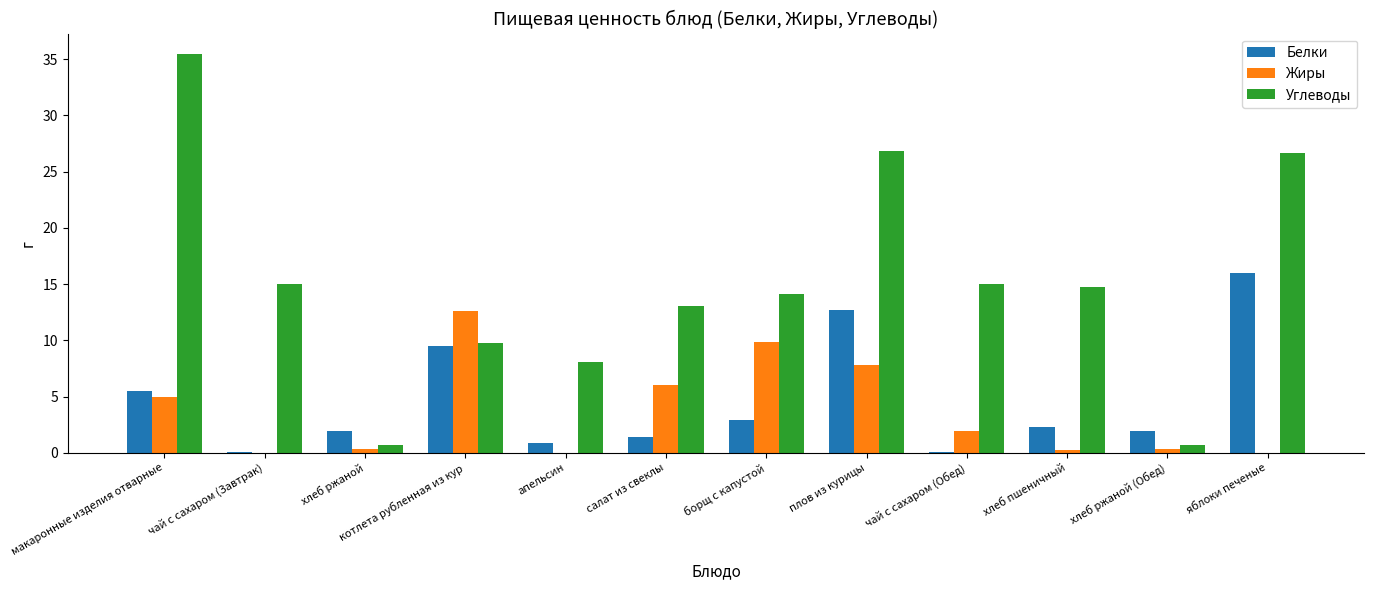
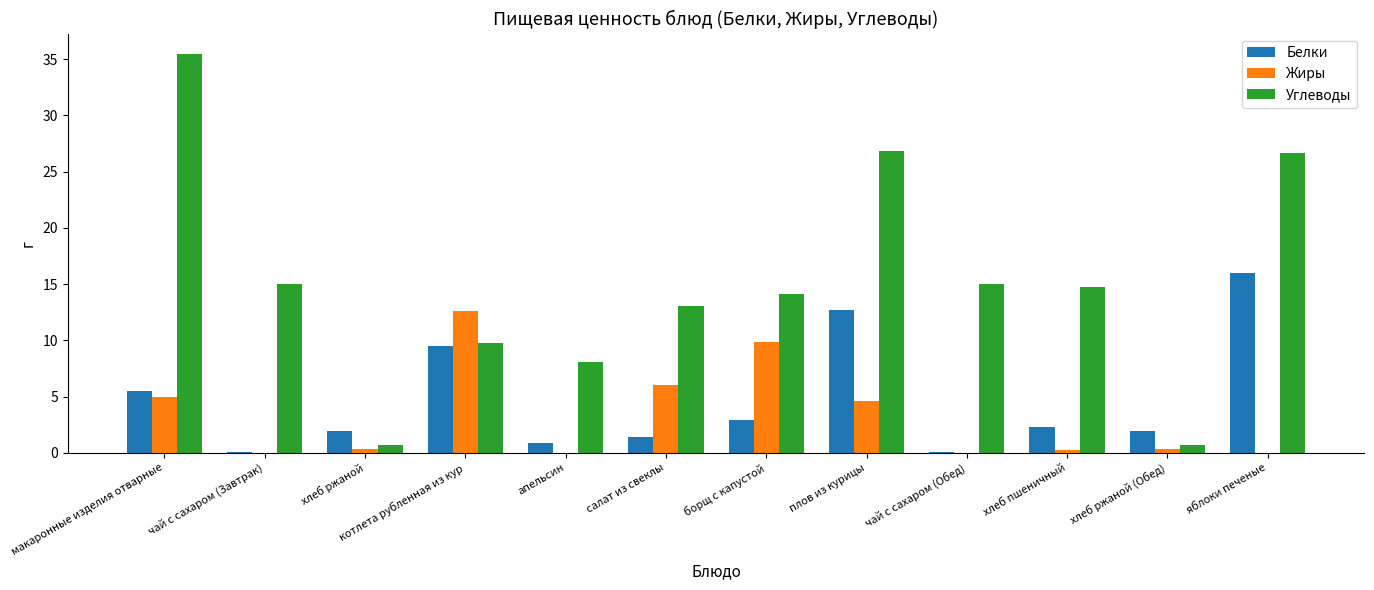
Жиры, плов из курицы: 7.9 -> 4.6
Жиры, чай с сахаром (Обед): 2.0 -> 0.0
